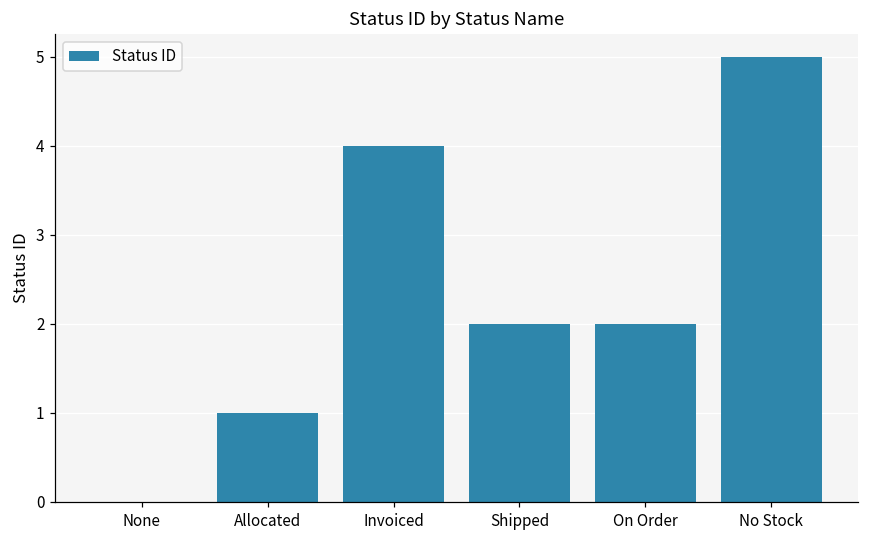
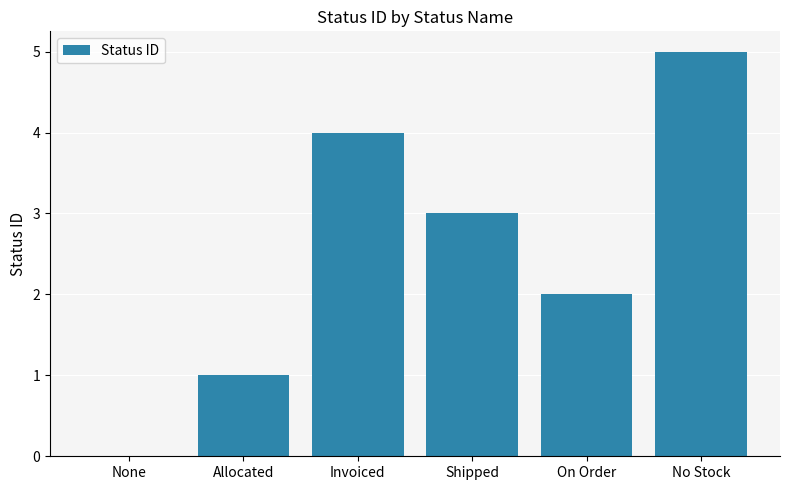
Shipped: 2 -> 3
